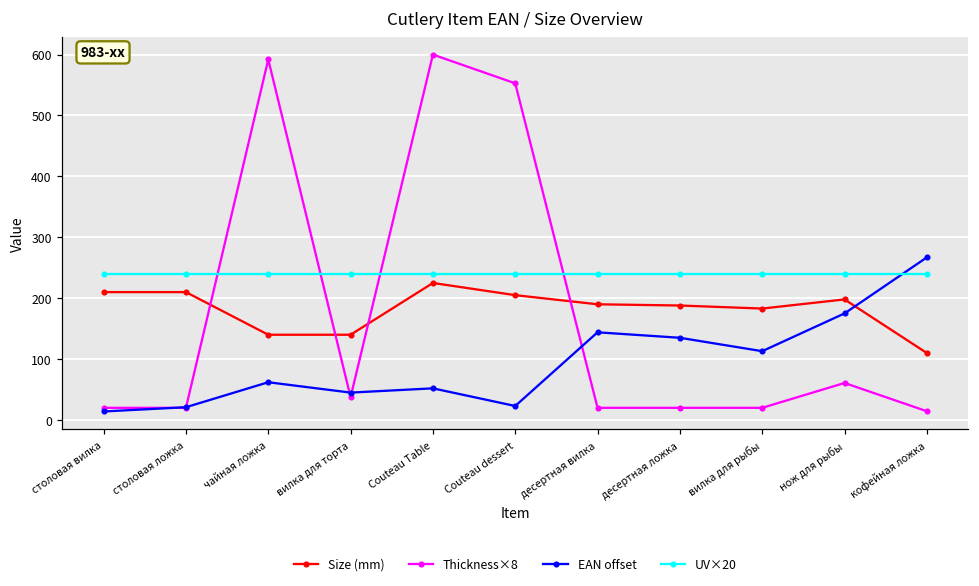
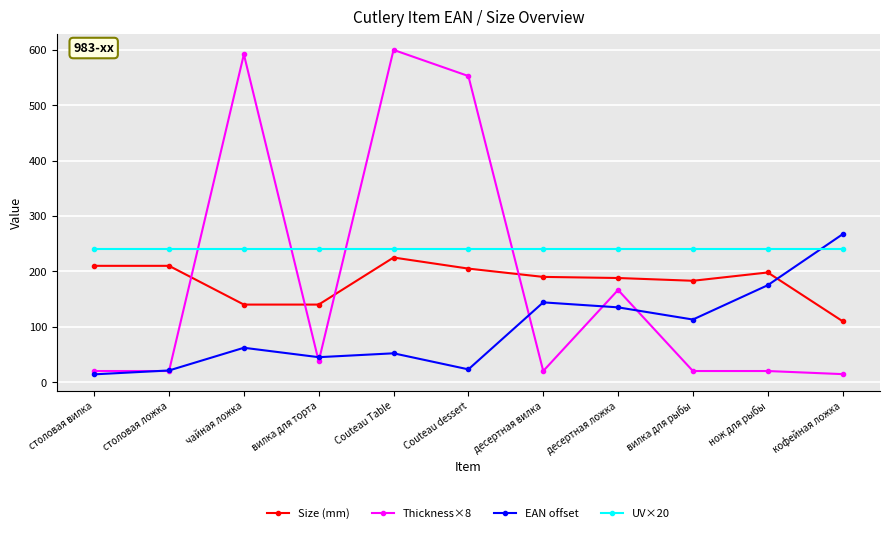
Thickness×8, десертная ложка: 20 -> 170
Thickness×8, нож для рыбы: 60 -> 20
